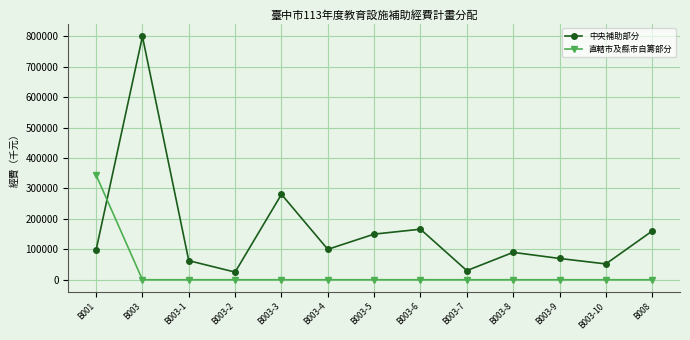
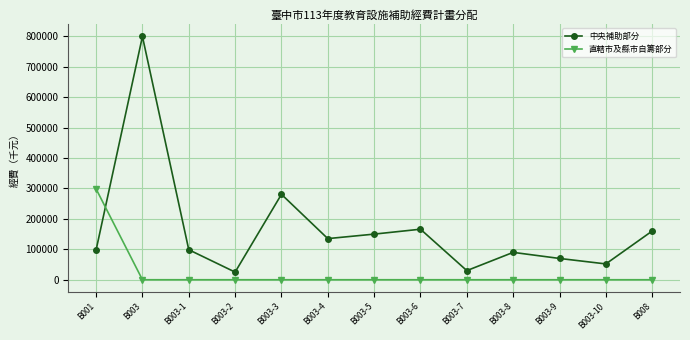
直轄市及縣市自籌部分, B001: 340000 -> 300000
中央補助部分, B003-1: 60000 -> 100000
中央補助部分, B003-4: 100000 -> 140000
